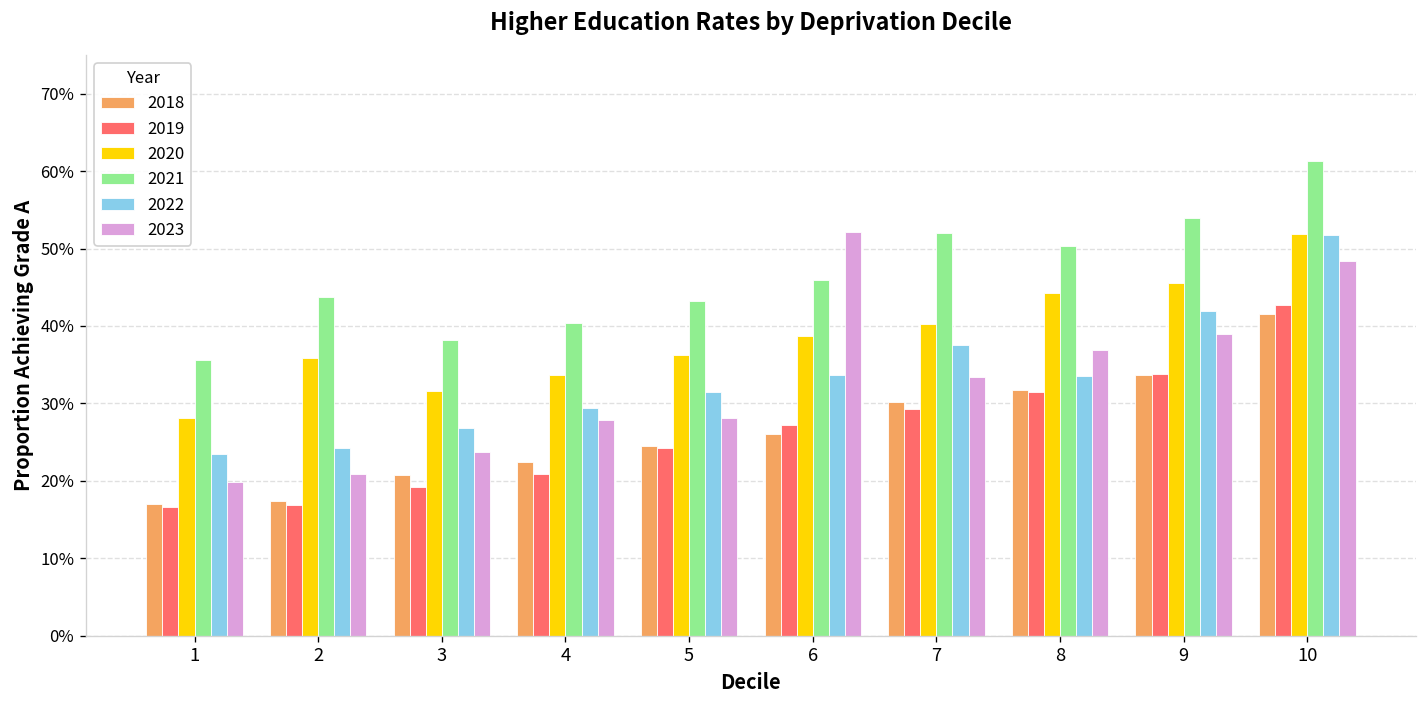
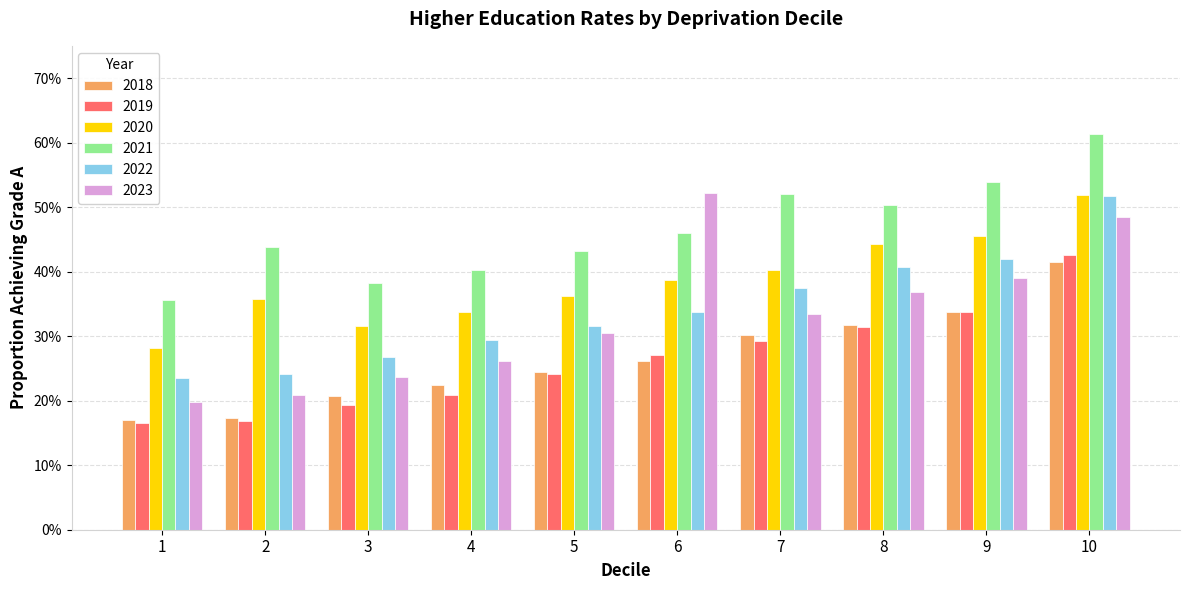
2023, 4: 28% -> 26%
2023, 5: 28% -> 30%
2022, 8: 34% -> 41%
